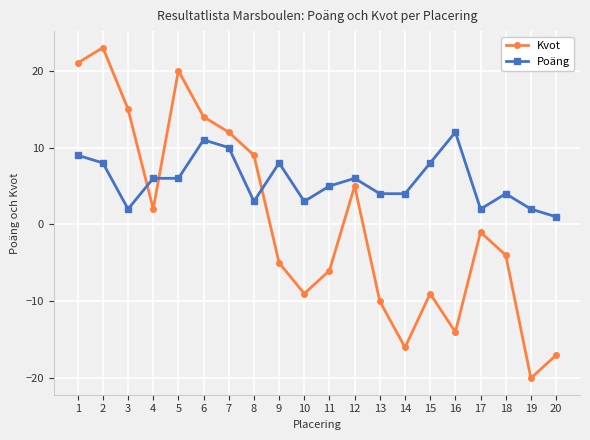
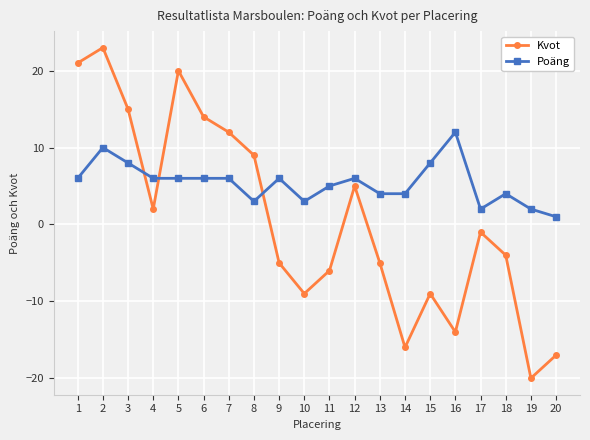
Poäng, 1: 9 -> 6
Poäng, 2: 8 -> 10
Poäng, 3: 2 -> 8
Poäng, 6: 11 -> 6
Poäng, 7: 10 -> 6
Poäng, 9: 8 -> 6
Kvot, 13: -10 -> -5
